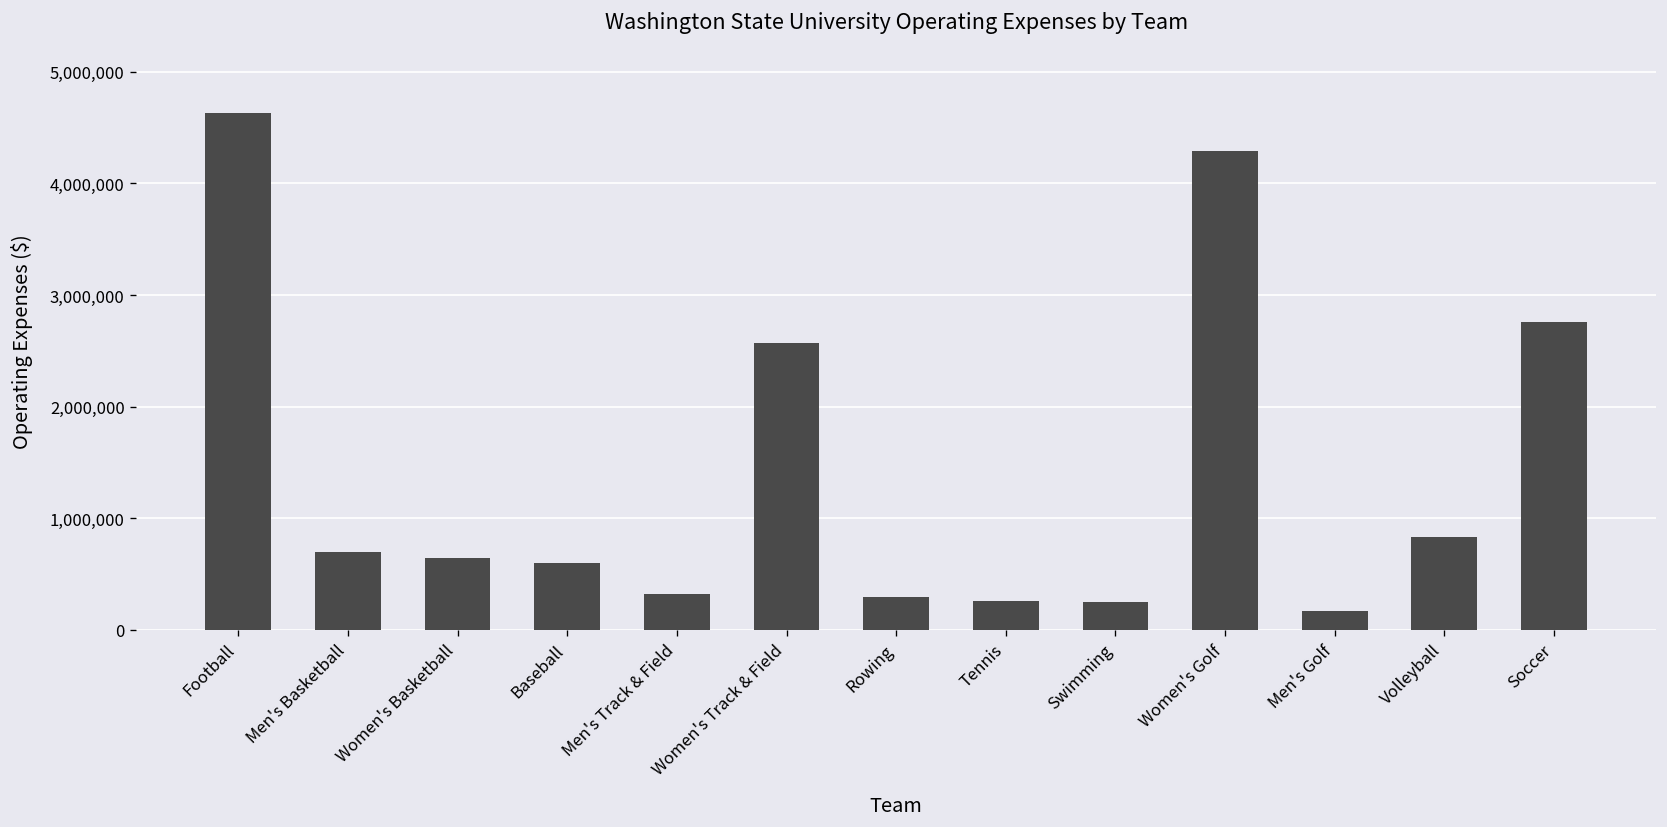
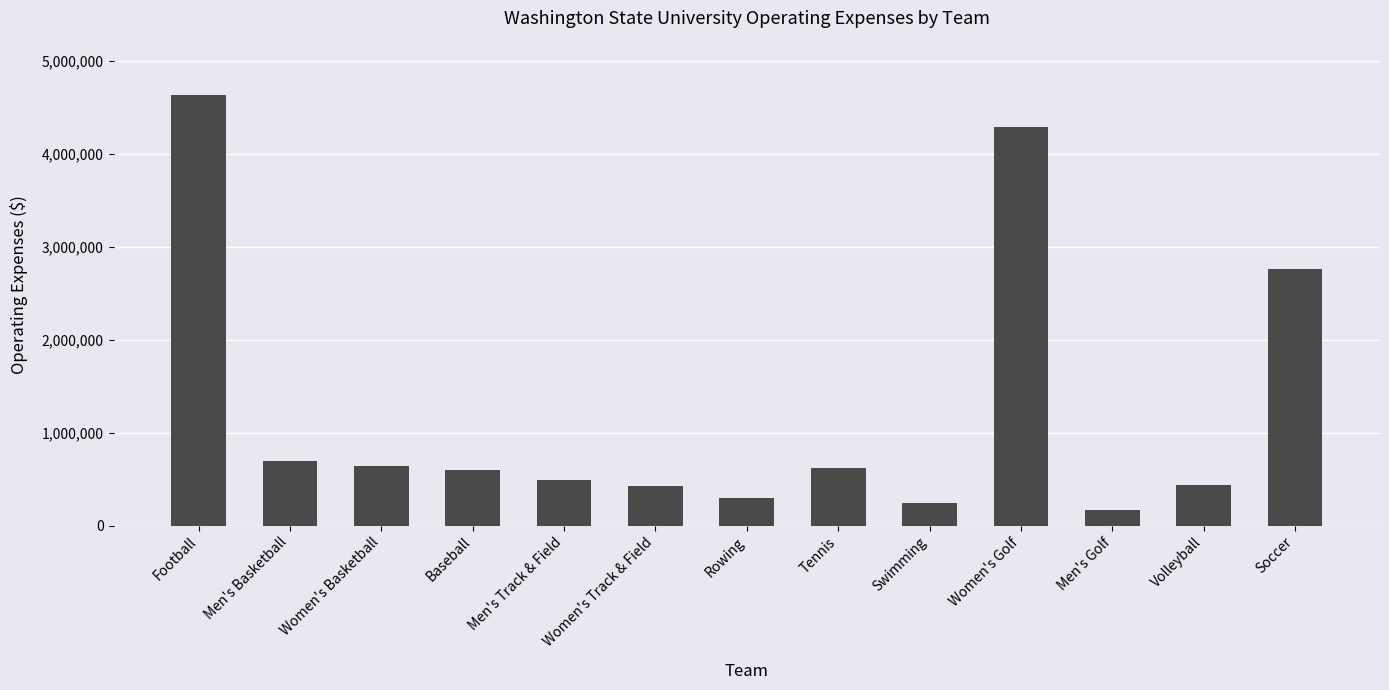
Men's Track & Field: 300,000 -> 500,000
Women's Track & Field: 2,600,000 -> 400,000
Tennis: 300,000 -> 600,000
Volleyball: 800,000 -> 400,000
